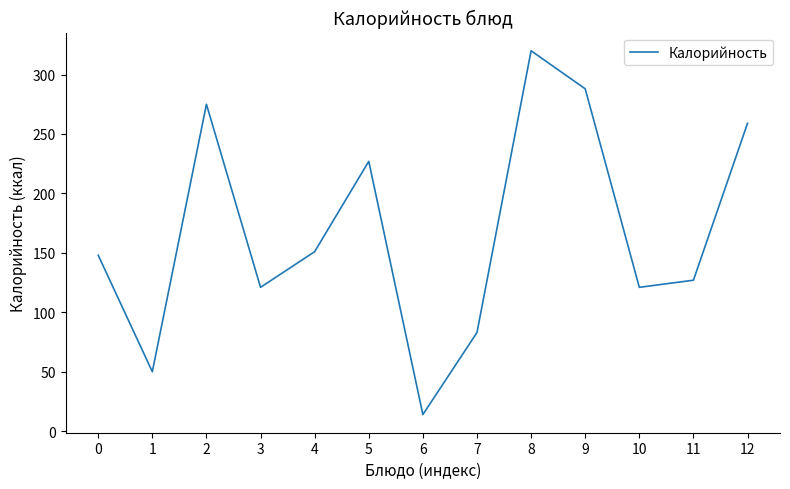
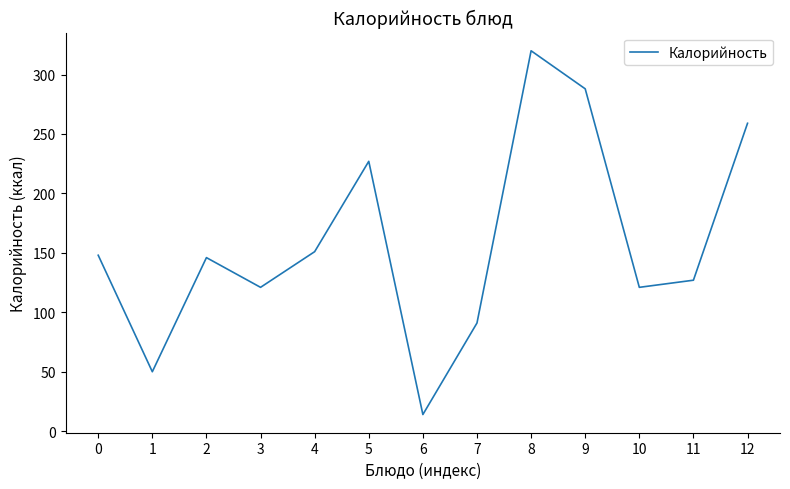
2: 275 -> 146
7: 83 -> 91
